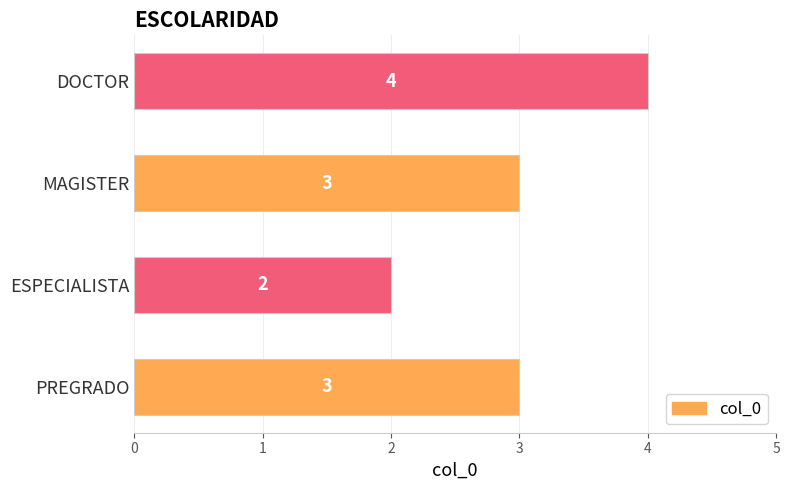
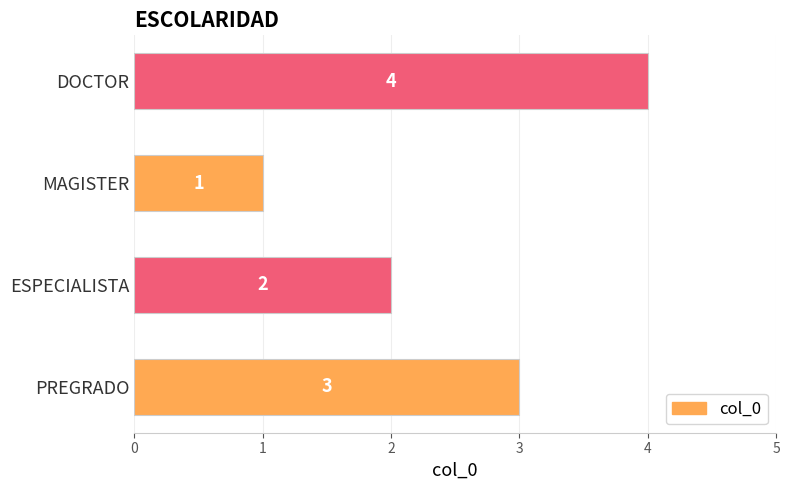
MAGISTER: 3 -> 1
